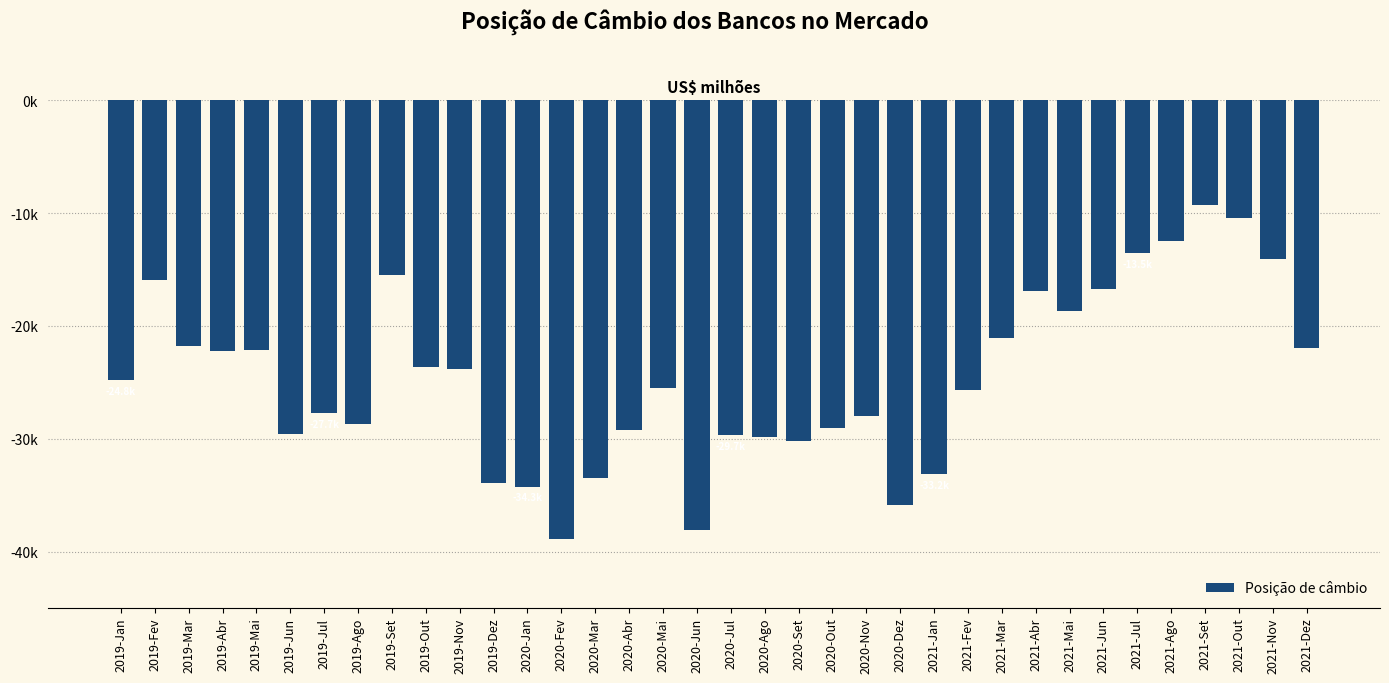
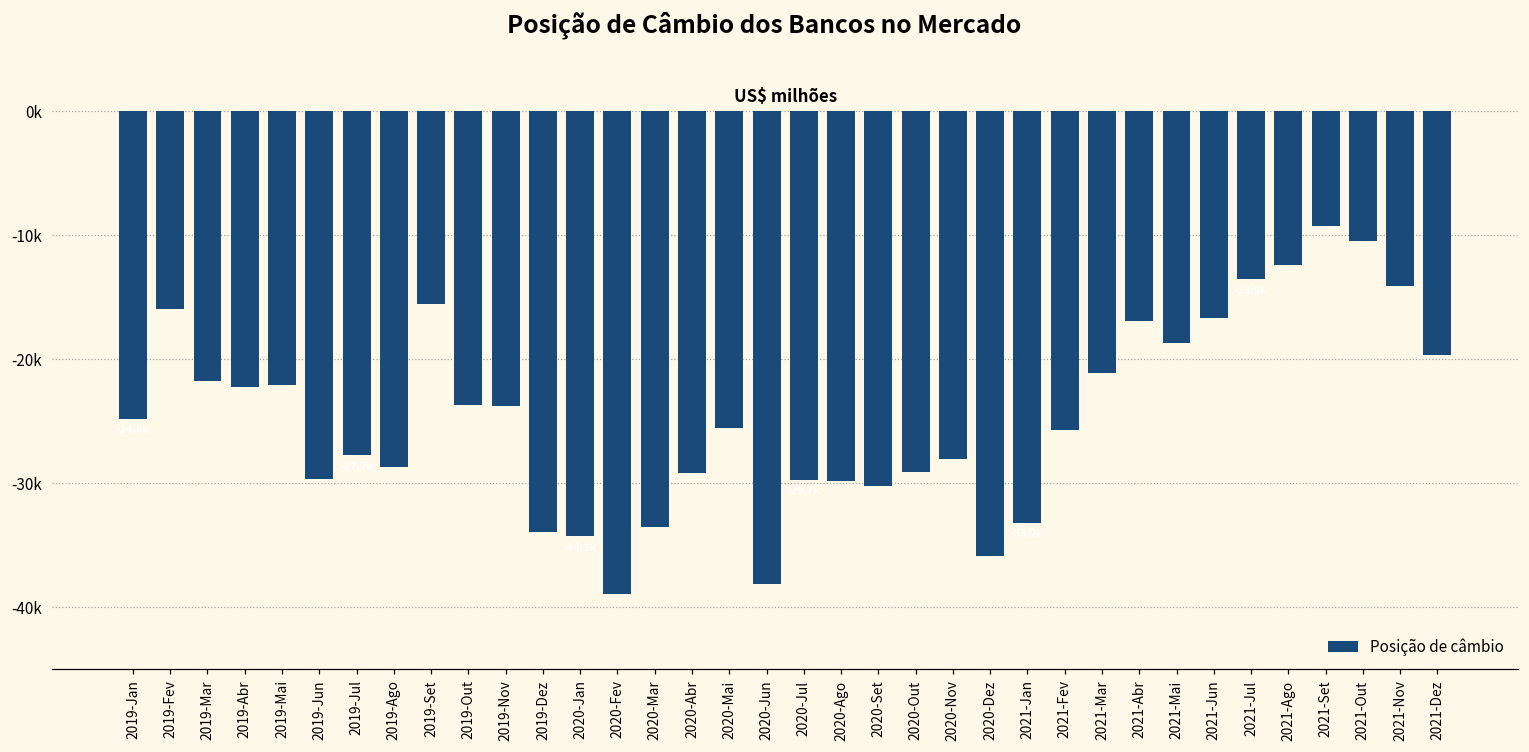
2021-Dez: -22000 -> -19700
